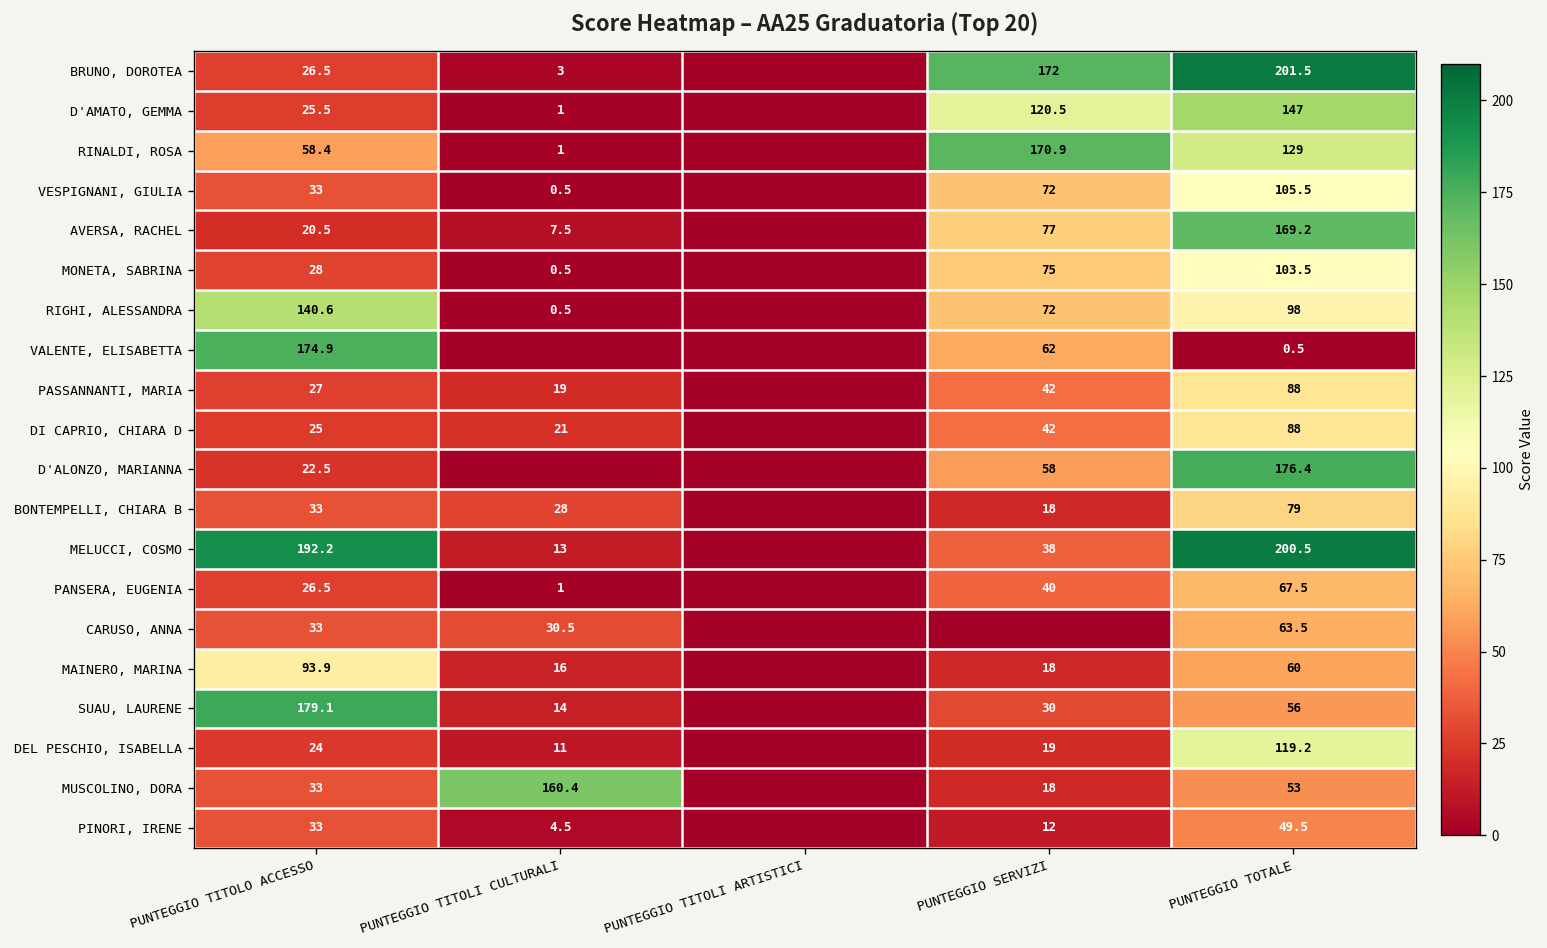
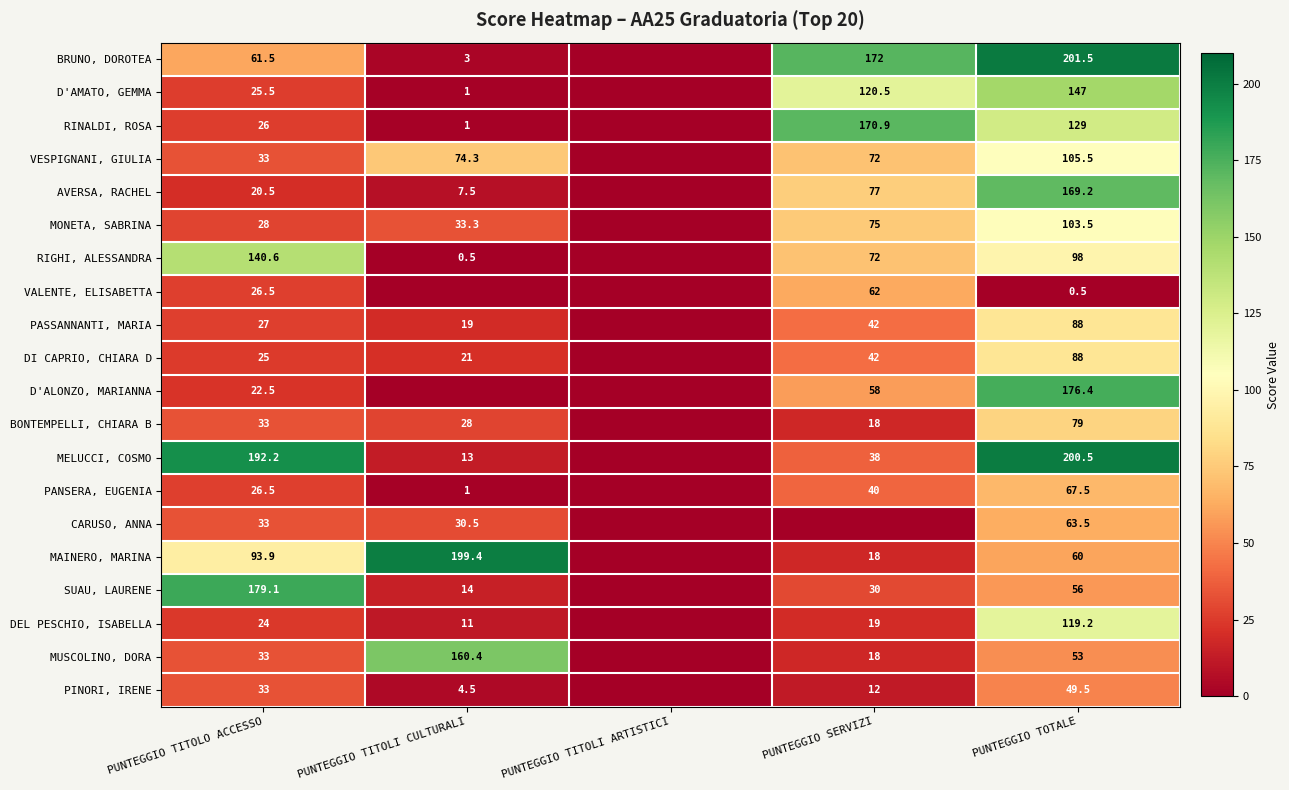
BRUNO, DOROTEA, PUNTEGGIO TITOLO ACCESSO: 26.5 -> 61.5
RINALDI, ROSA, PUNTEGGIO TITOLO ACCESSO: 58.4 -> 26
VESPIGNANI, GIULIA, PUNTEGGIO TITOLI CULTURALI: 0.5 -> 74.3
MONETA, SABRINA, PUNTEGGIO TITOLI CULTURALI: 0.5 -> 33.3
VALENTE, ELISABETTA, PUNTEGGIO TITOLO ACCESSO: 174.9 -> 26.5
MAINERO, MARINA, PUNTEGGIO TITOLI CULTURALI: 16 -> 199.4
